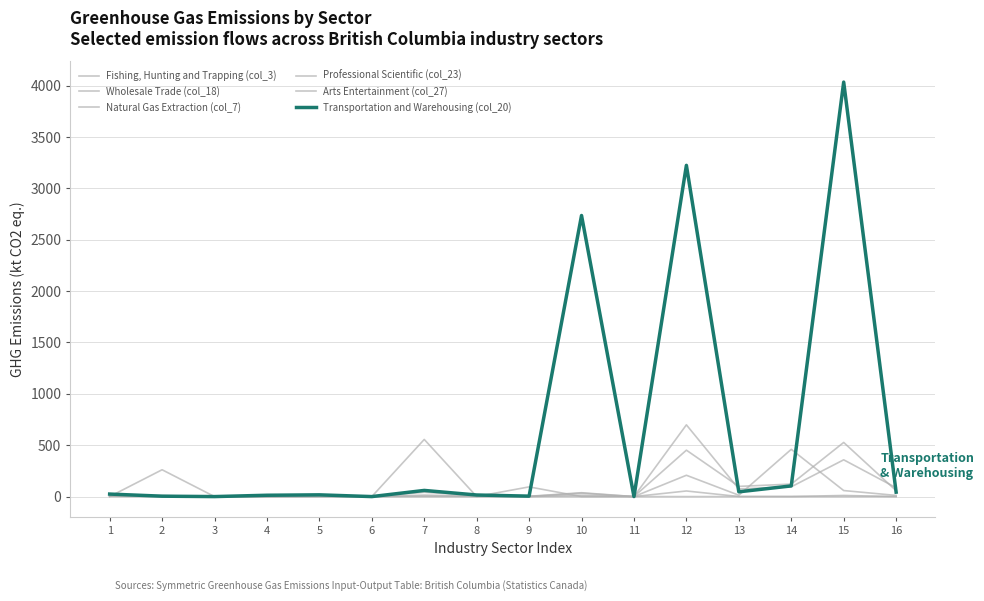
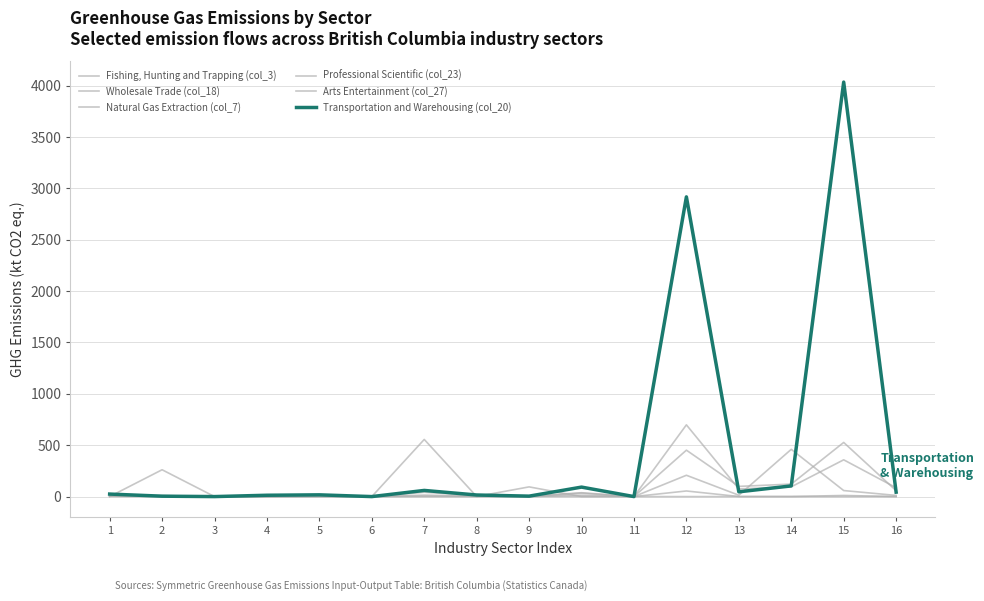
Transportation and Warehousing (col_20), 10: 2740 -> 90
Transportation and Warehousing (col_20), 12: 3220 -> 2920
